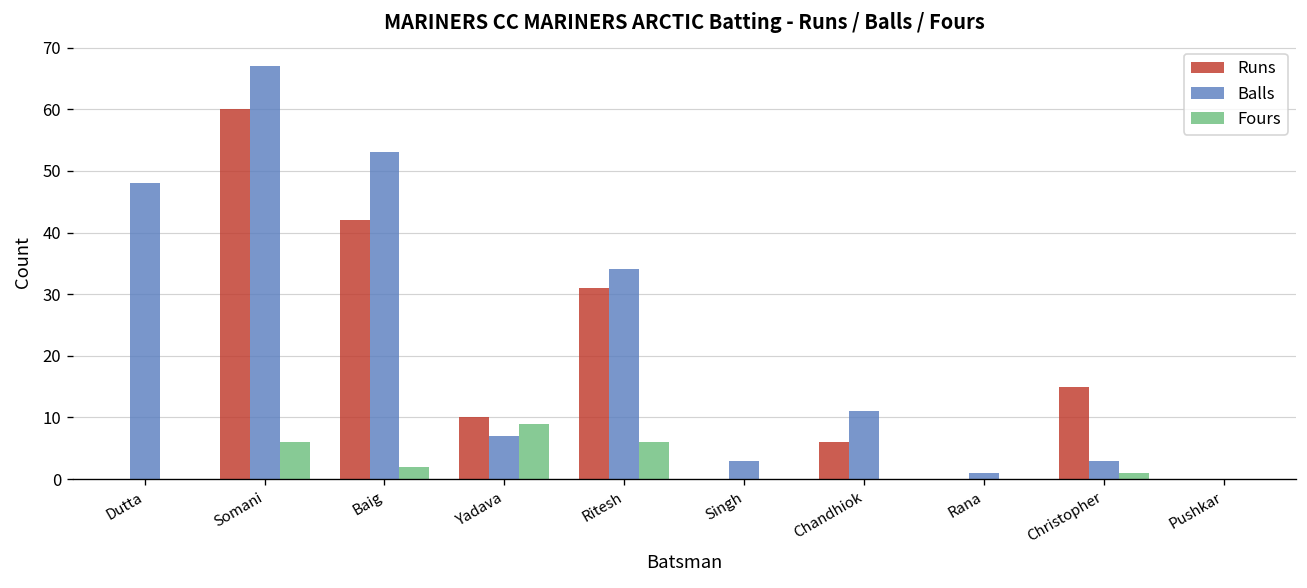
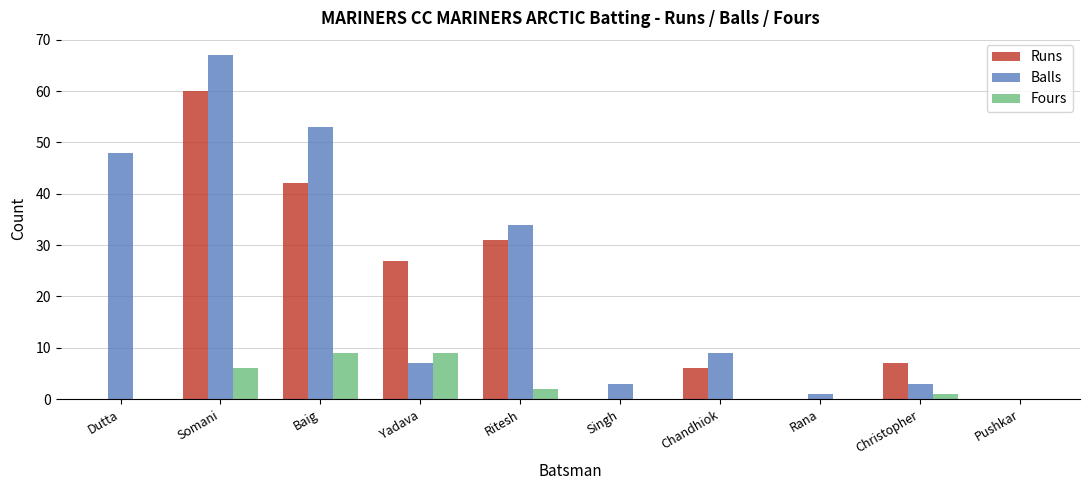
Fours, Baig: 2 -> 9
Runs, Yadava: 10 -> 27
Fours, Ritesh: 6 -> 2
Balls, Chandhiok: 11 -> 9
Runs, Christopher: 15 -> 7
